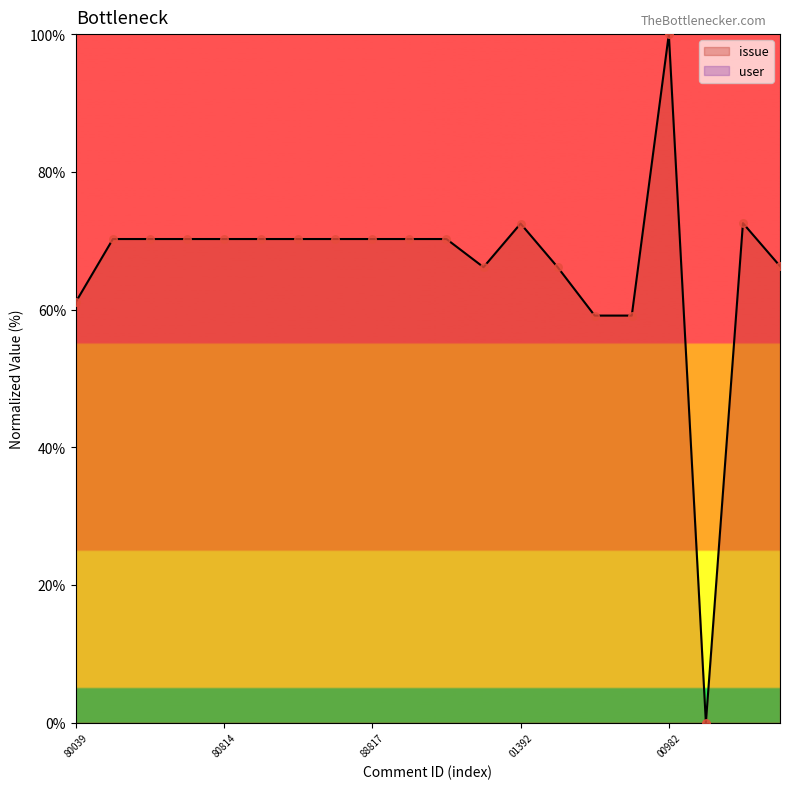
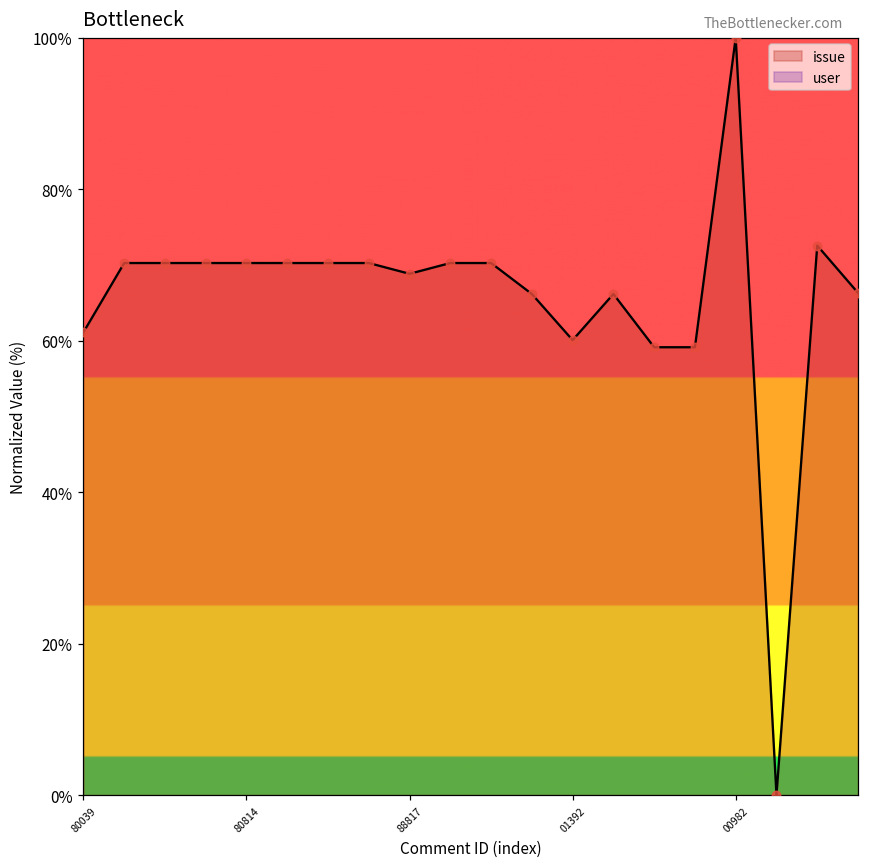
88817: 70% -> 69%
01392: 72% -> 60%
